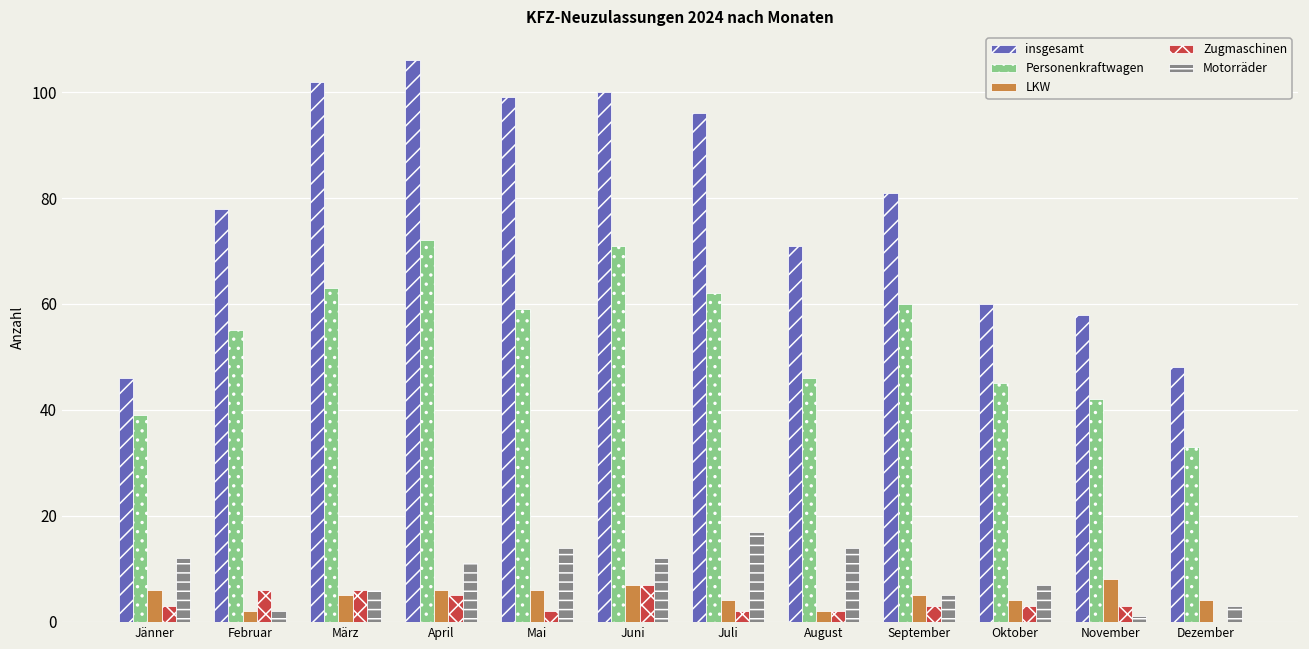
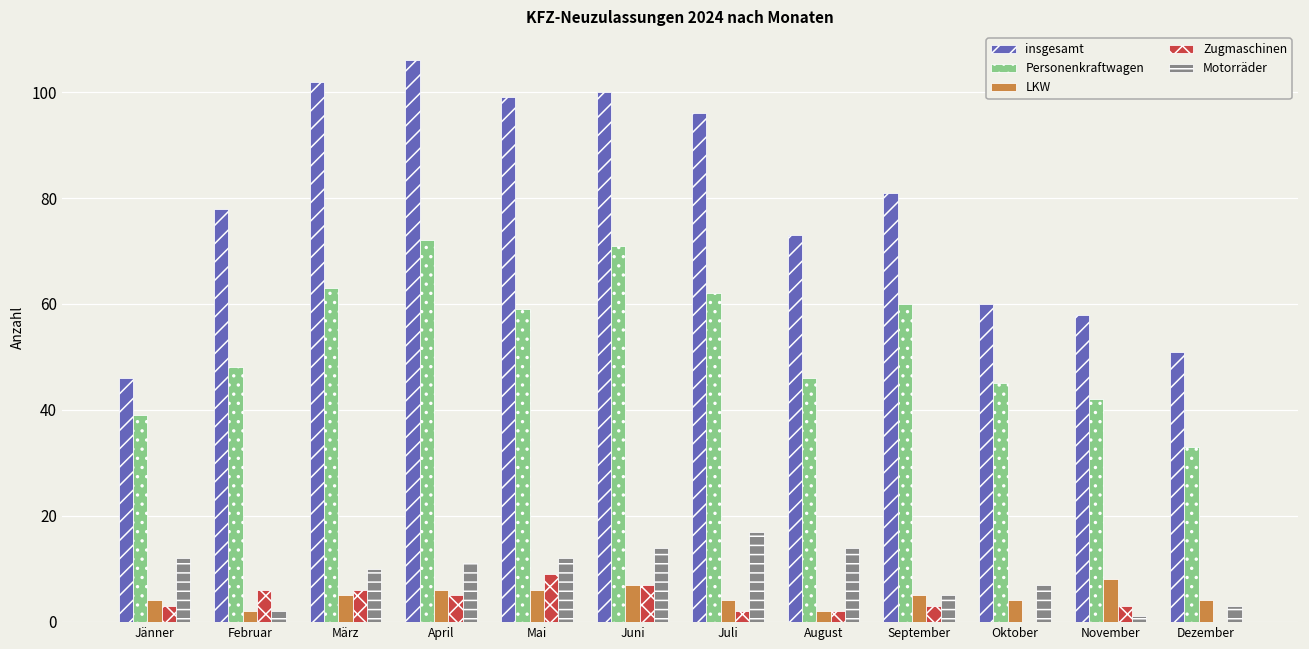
LKW, Jänner: 6 -> 4
Personenkraftwagen, Februar: 55 -> 48
Motorräder, März: 6 -> 10
Zugmaschinen, Mai: 2 -> 9
Motorräder, Mai: 14 -> 12
Motorräder, Juni: 12 -> 14
insgesamt, August: 71 -> 73
Zugmaschinen, Oktober: 3 -> 0
insgesamt, Dezember: 48 -> 51
